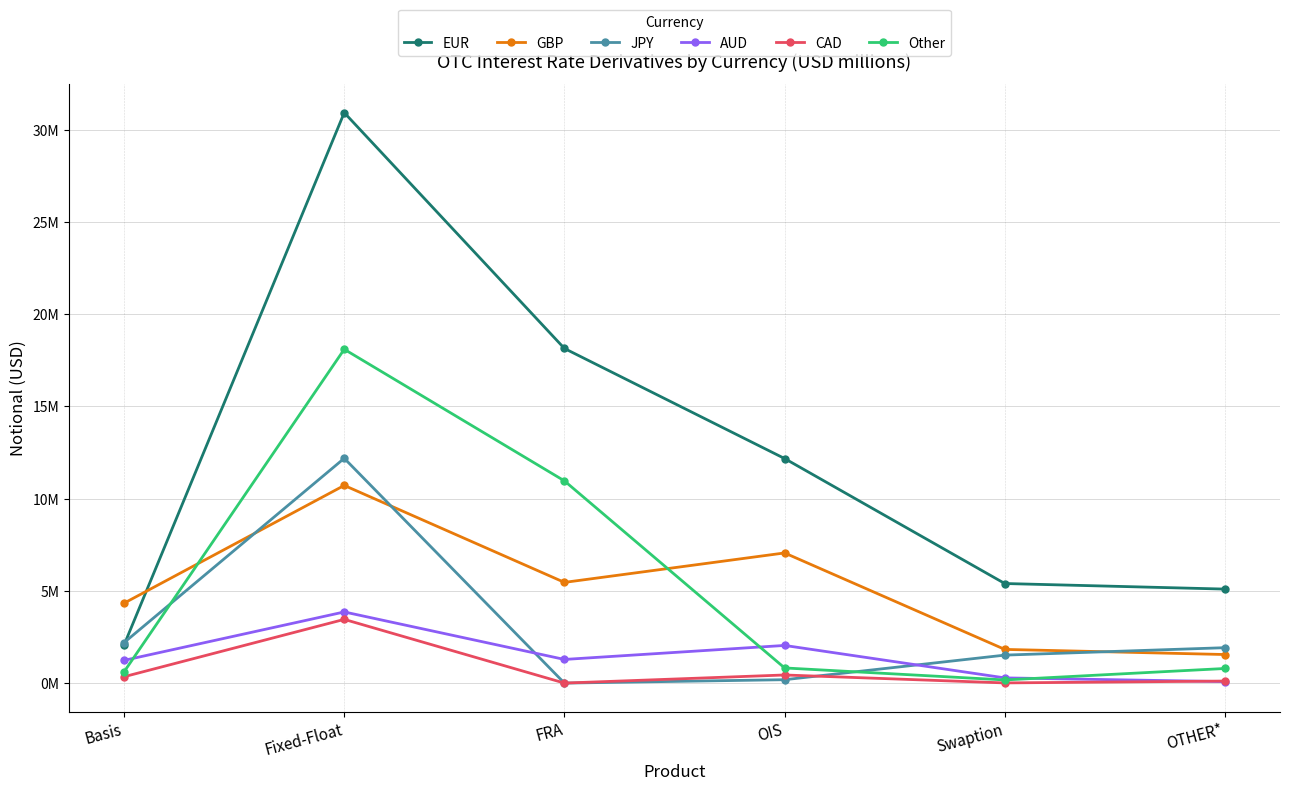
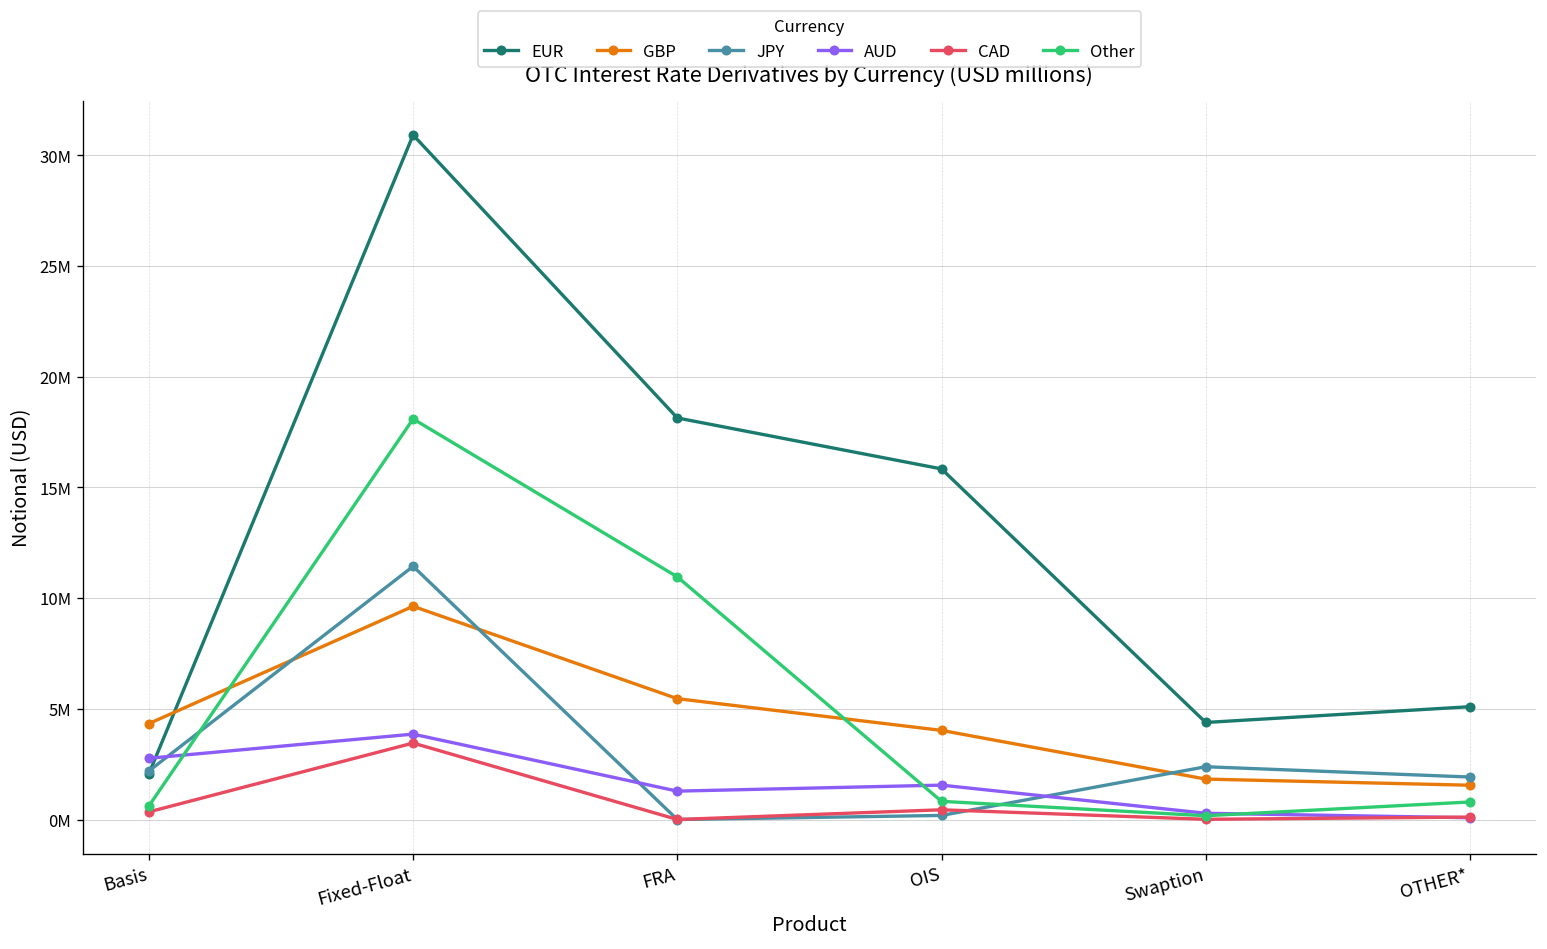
AUD, Basis: 1200000 -> 2800000
GBP, Fixed-Float: 10700000 -> 9600000
JPY, Fixed-Float: 12200000 -> 11400000
EUR, OIS: 12200000 -> 15800000
GBP, OIS: 7100000 -> 4000000
AUD, OIS: 2000000 -> 1600000
EUR, Swaption: 5400000 -> 4400000
JPY, Swaption: 1500000 -> 2400000
